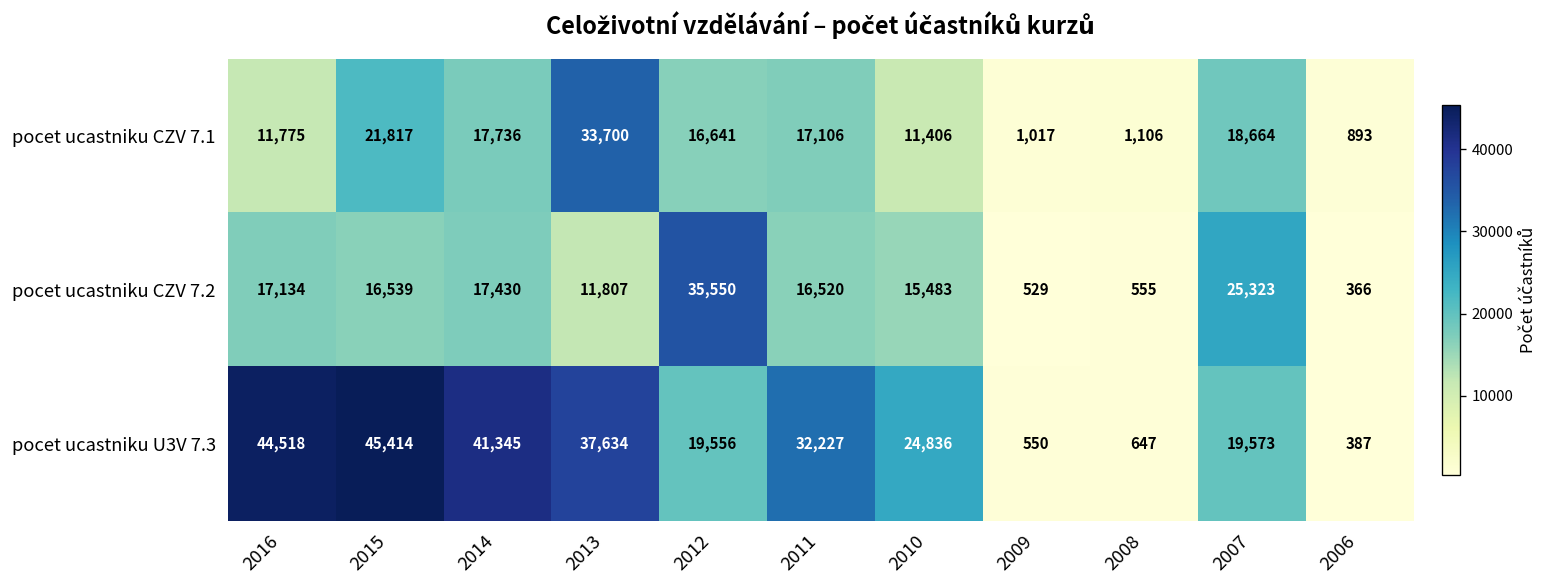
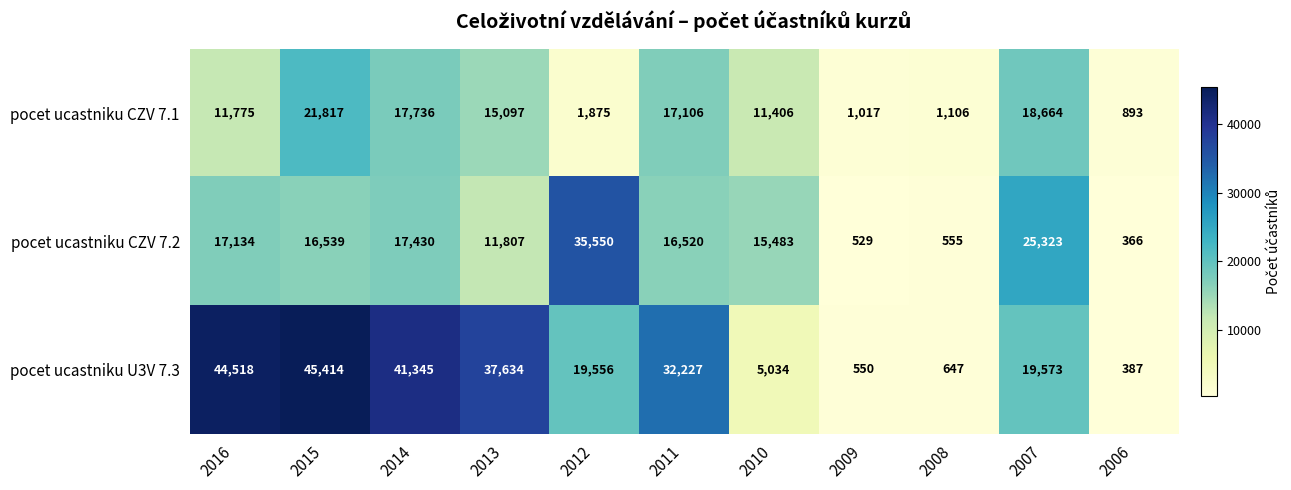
pocet ucastniku CZV 7.1, 2013: 33,700 -> 15,097
pocet ucastniku CZV 7.1, 2012: 16,641 -> 1,875
pocet ucastniku U3V 7.3, 2010: 24,836 -> 5,034
